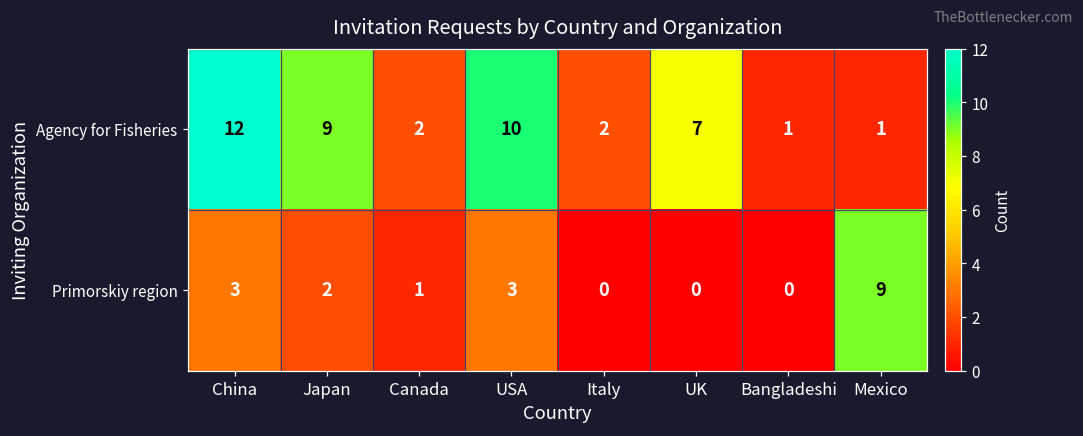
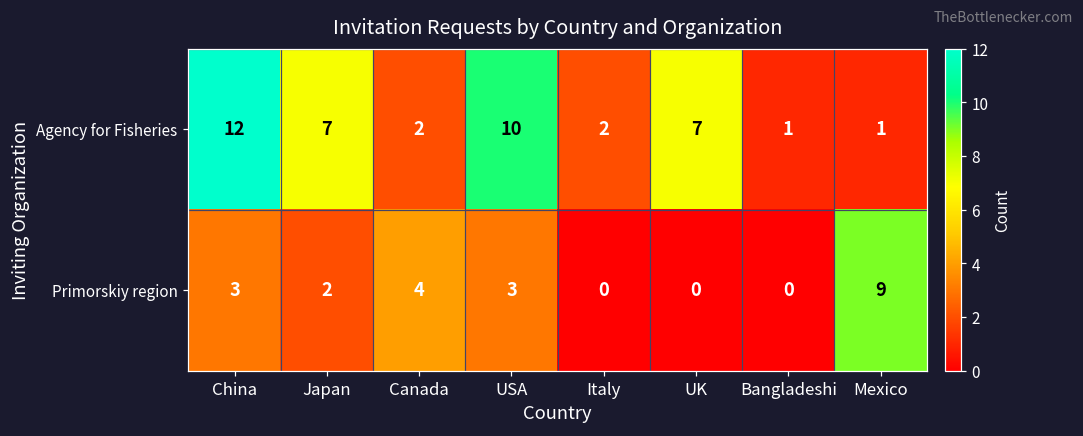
Agency for Fisheries, Japan: 9 -> 7
Primorskiy region, Canada: 1 -> 4
